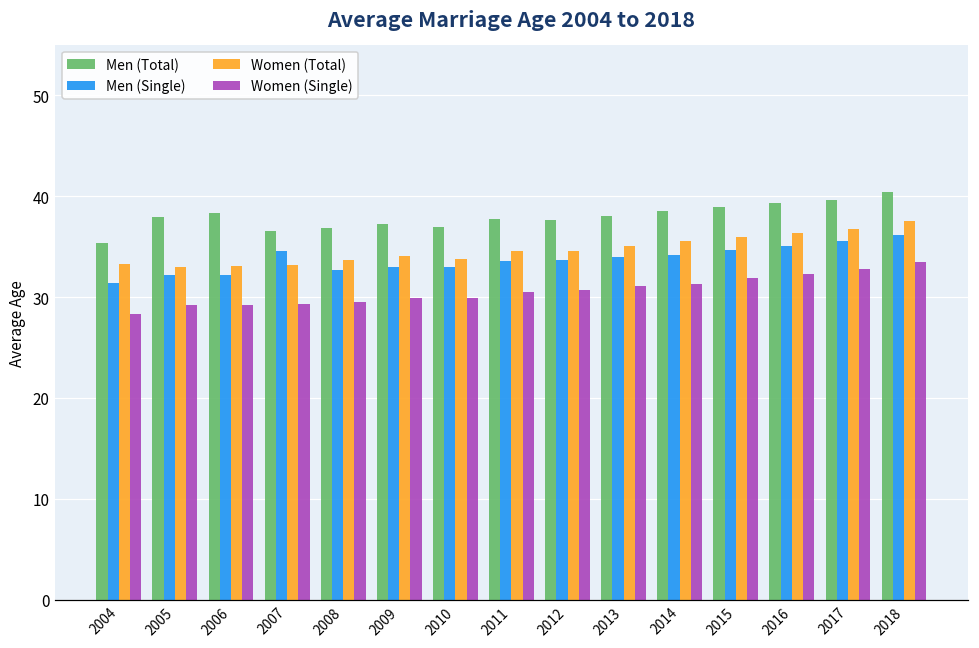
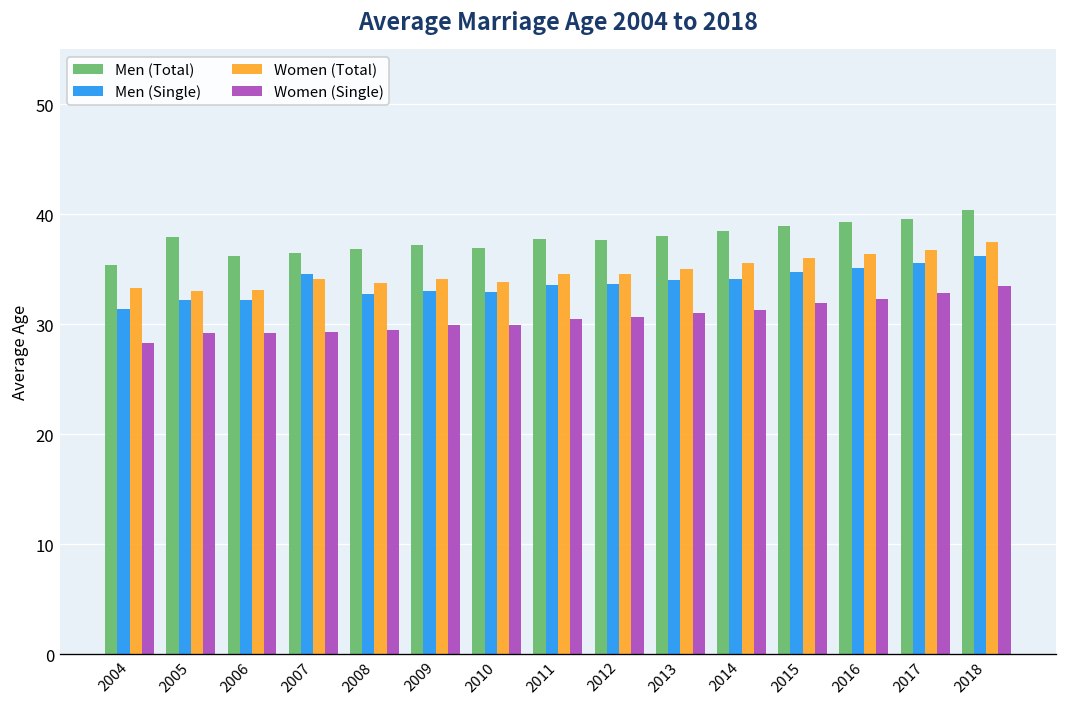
Men (Total), 2006: 38 -> 36
Women (Total), 2007: 33 -> 34
